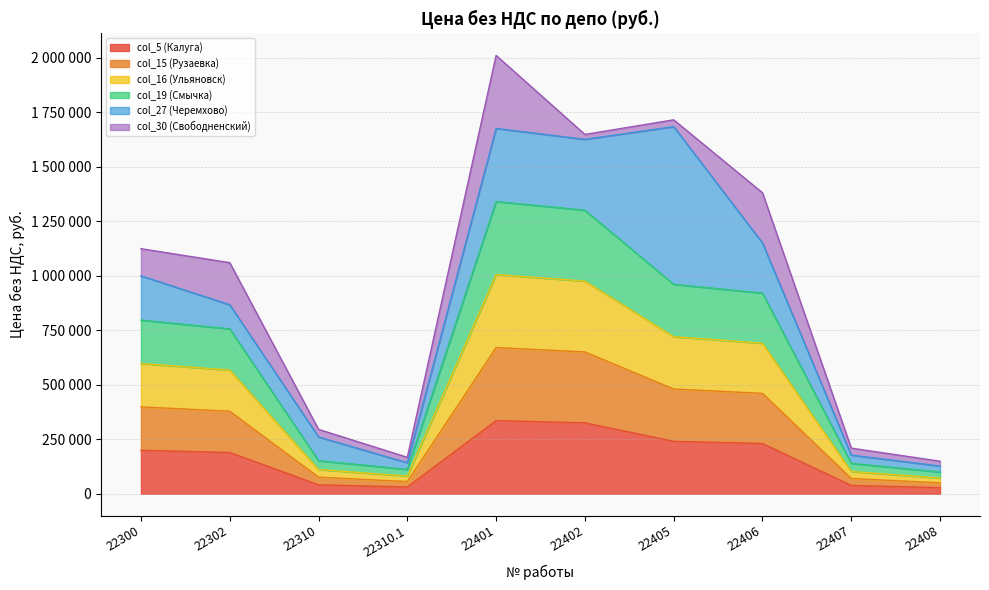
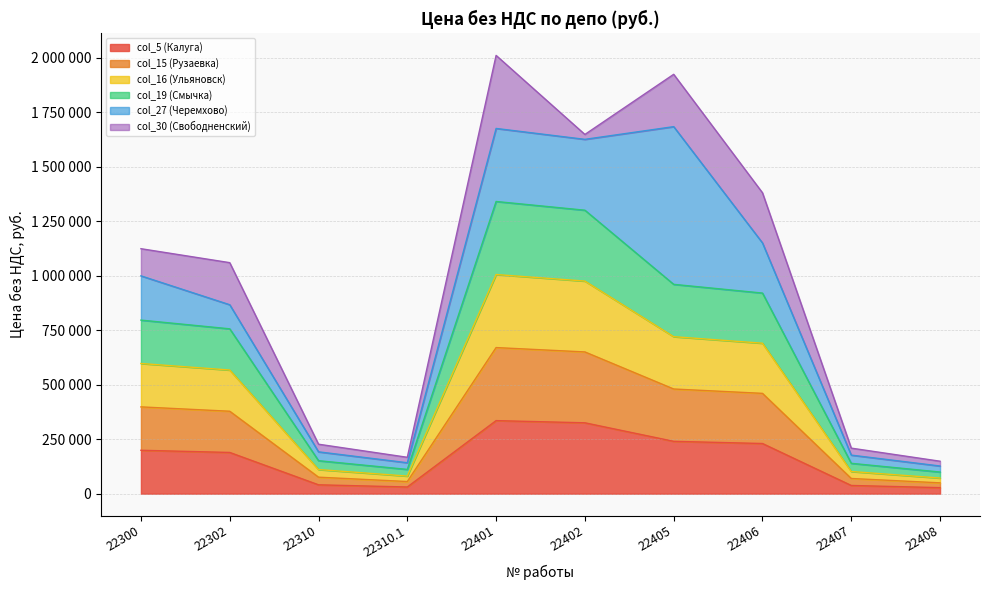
col_27 (Черемхово), 22310: 110000 -> 40000
col_30 (Свободненский), 22405: 30000 -> 240000
